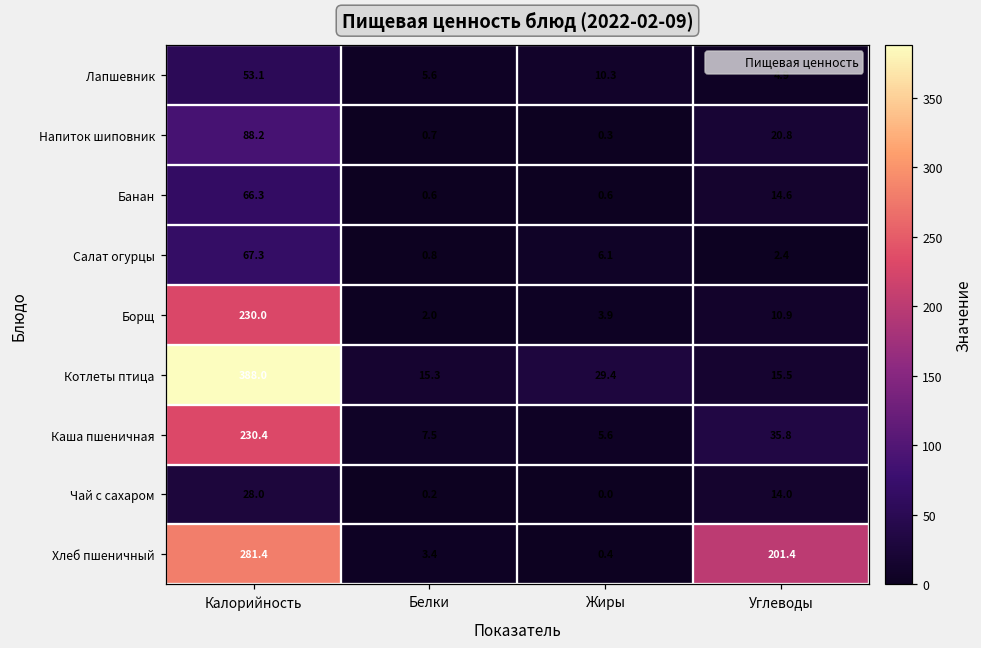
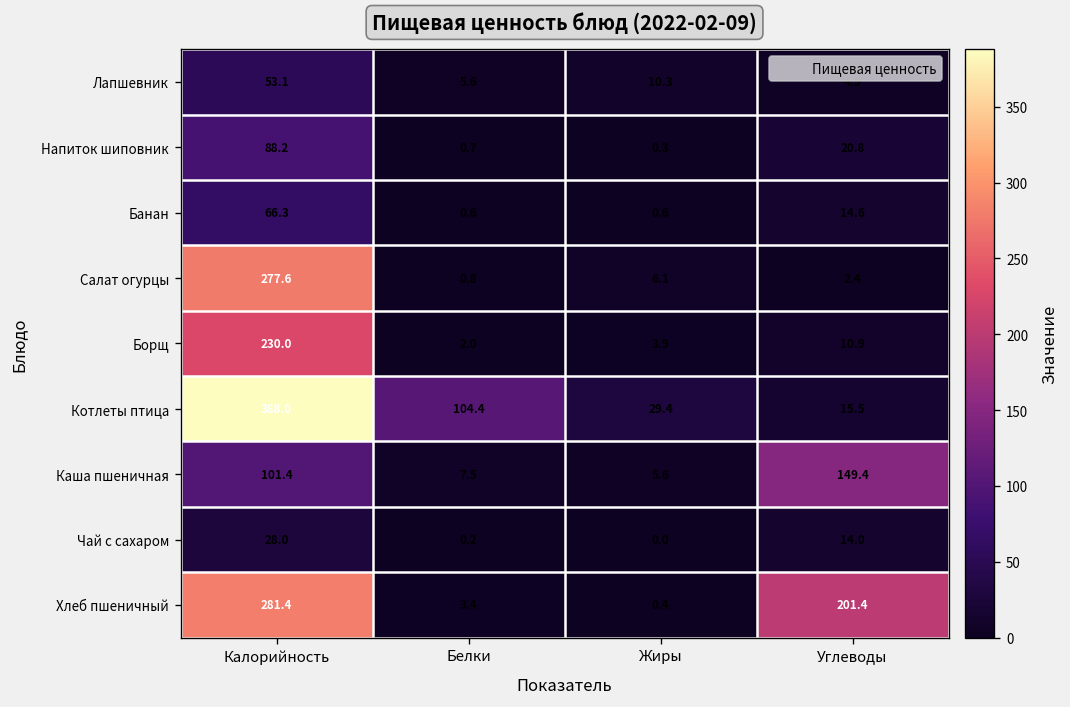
Салат огурцы, Калорийность: 67.3 -> 277.6
Котлеты птица, Белки: 15.3 -> 104.4
Каша пшеничная, Калорийность: 230.4 -> 101.4
Каша пшеничная, Углеводы: 35.8 -> 149.4
